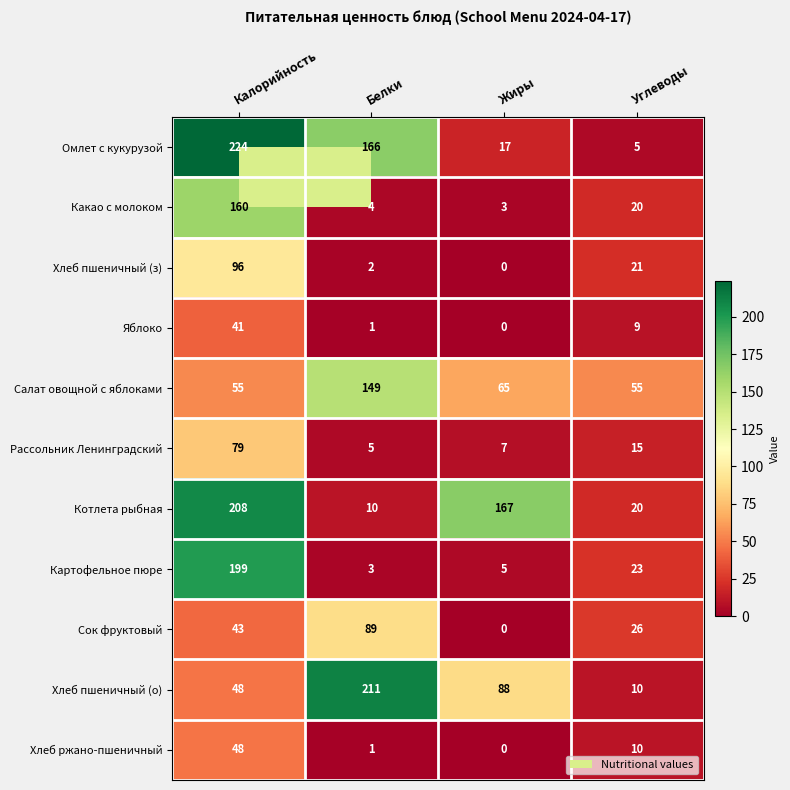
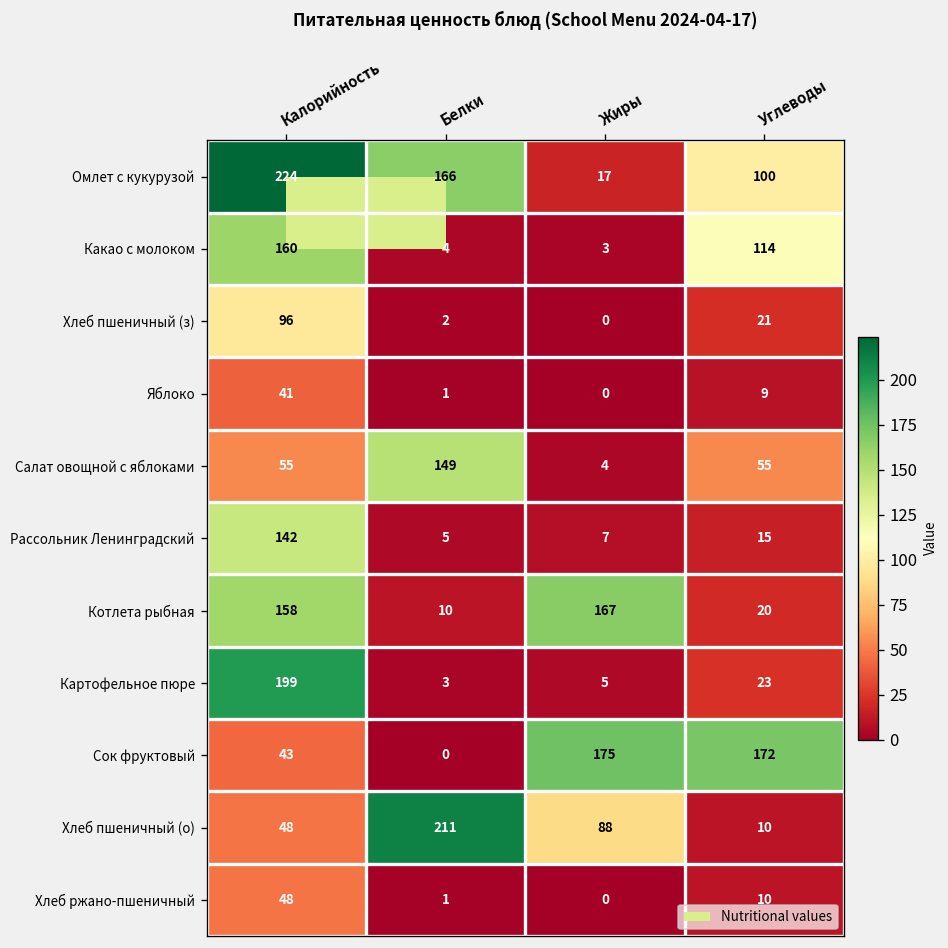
Омлет с кукурузой, Углеводы: 5 -> 100
Какао с молоком, Углеводы: 20 -> 114
Салат овощной с яблоками, Жиры: 65 -> 4
Рассольник Ленинградский, Калорийность: 79 -> 142
Котлета рыбная, Калорийность: 208 -> 158
Сок фруктовый, Белки: 89 -> 0
Сок фруктовый, Жиры: 0 -> 175
Сок фруктовый, Углеводы: 26 -> 172
